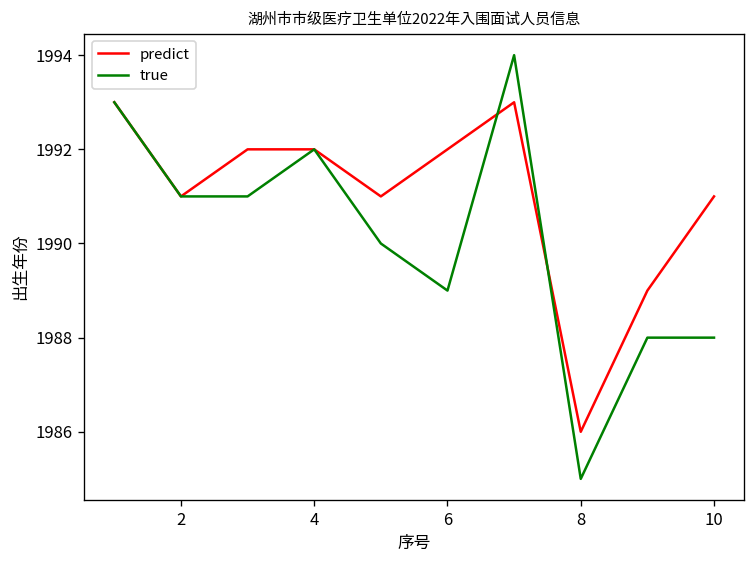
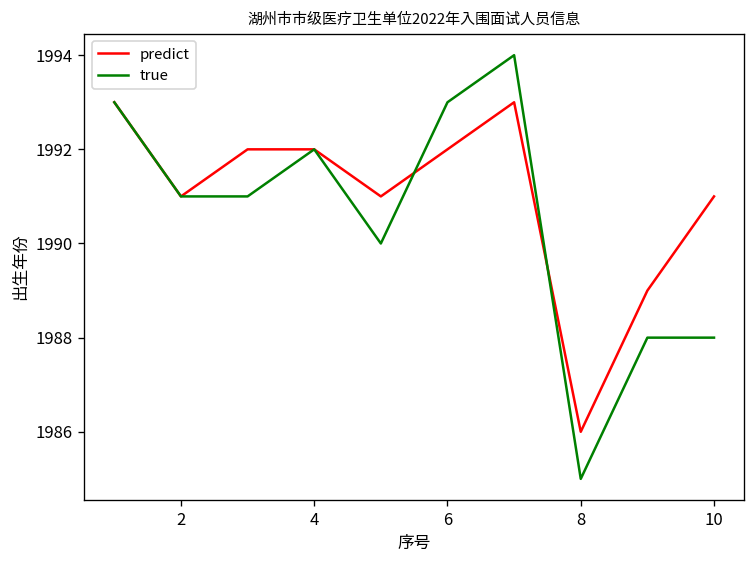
true, 6: 1989 -> 1993
